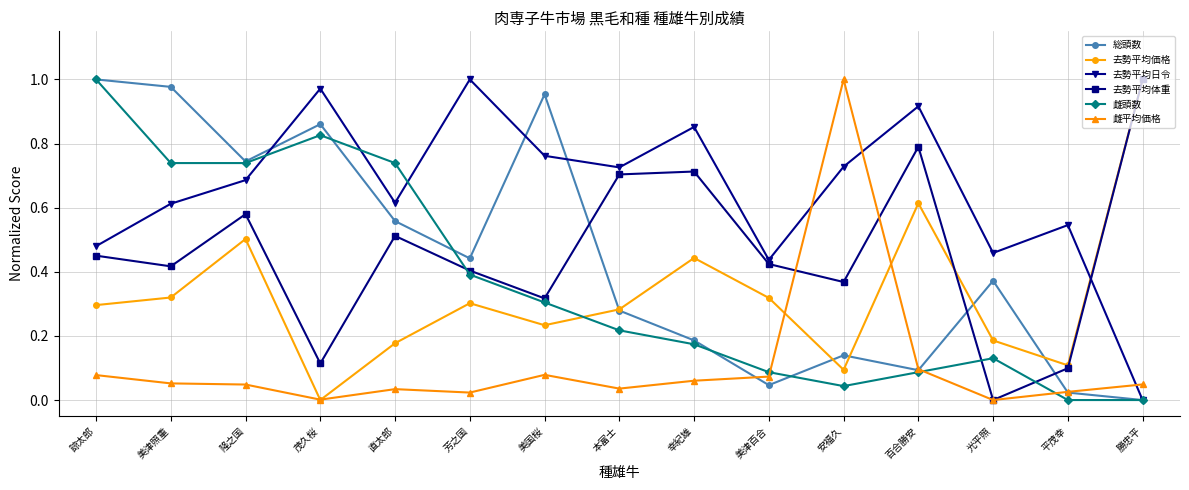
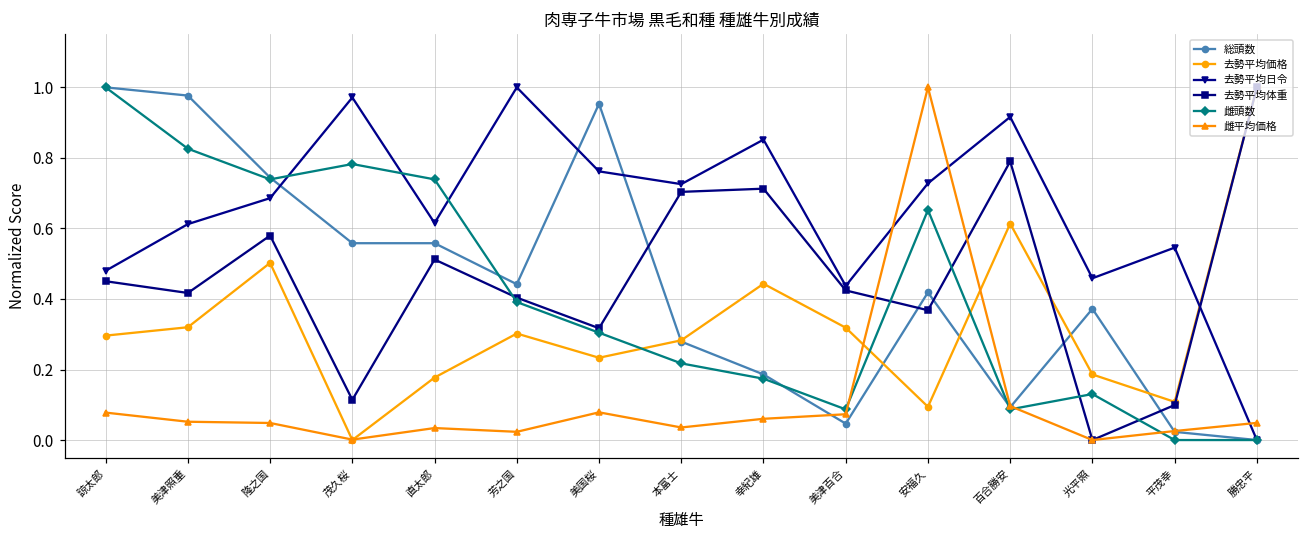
雌頭数, 美津照重: 0.74 -> 0.83
総頭数, 茂久桜: 0.86 -> 0.56
雌頭数, 茂久桜: 0.83 -> 0.78
総頭数, 安福久: 0.14 -> 0.42
雌頭数, 安福久: 0.04 -> 0.65
